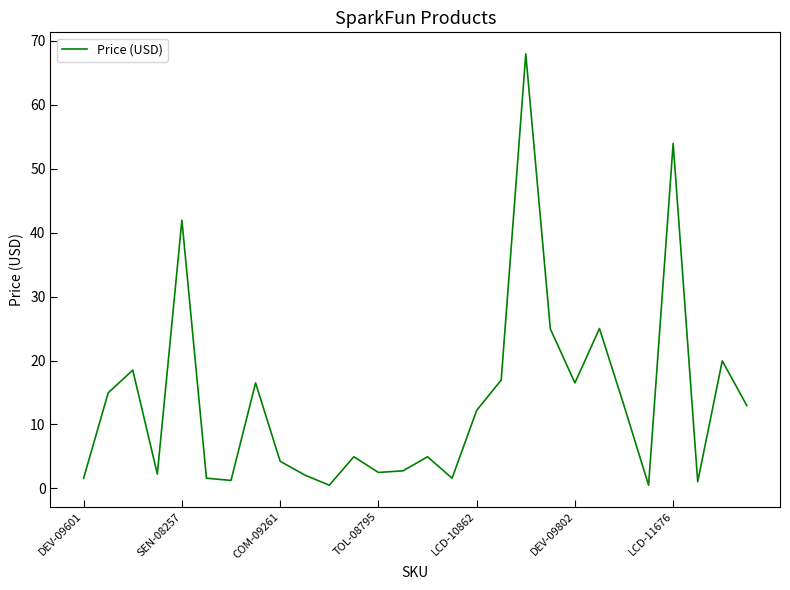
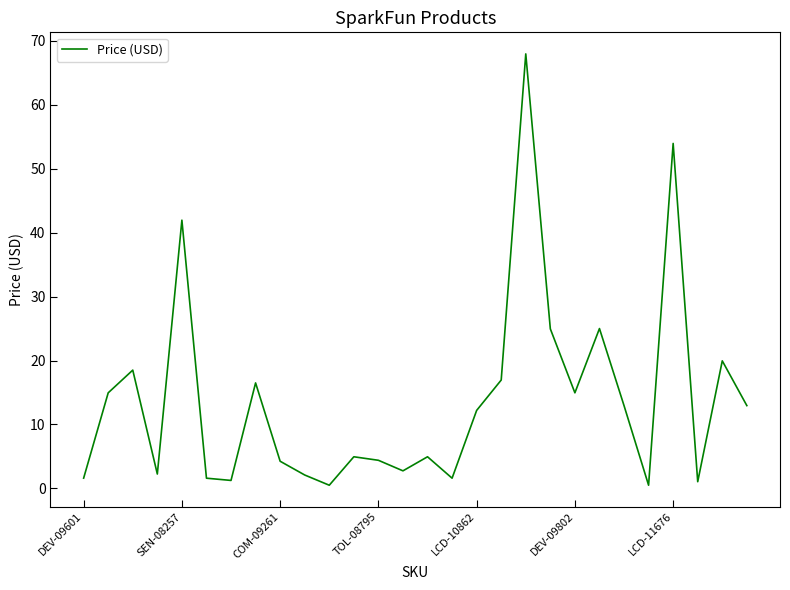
TOL-08795: 3 -> 4
DEV-09802: 17 -> 15
